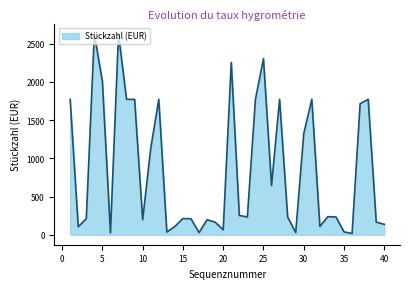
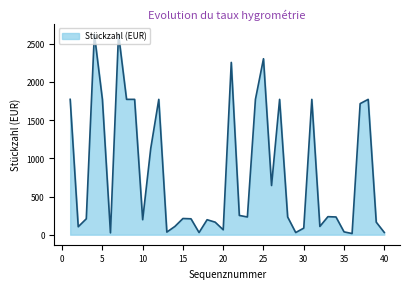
5: 2000 -> 1800
30: 1300 -> 100
40: 100 -> 0
